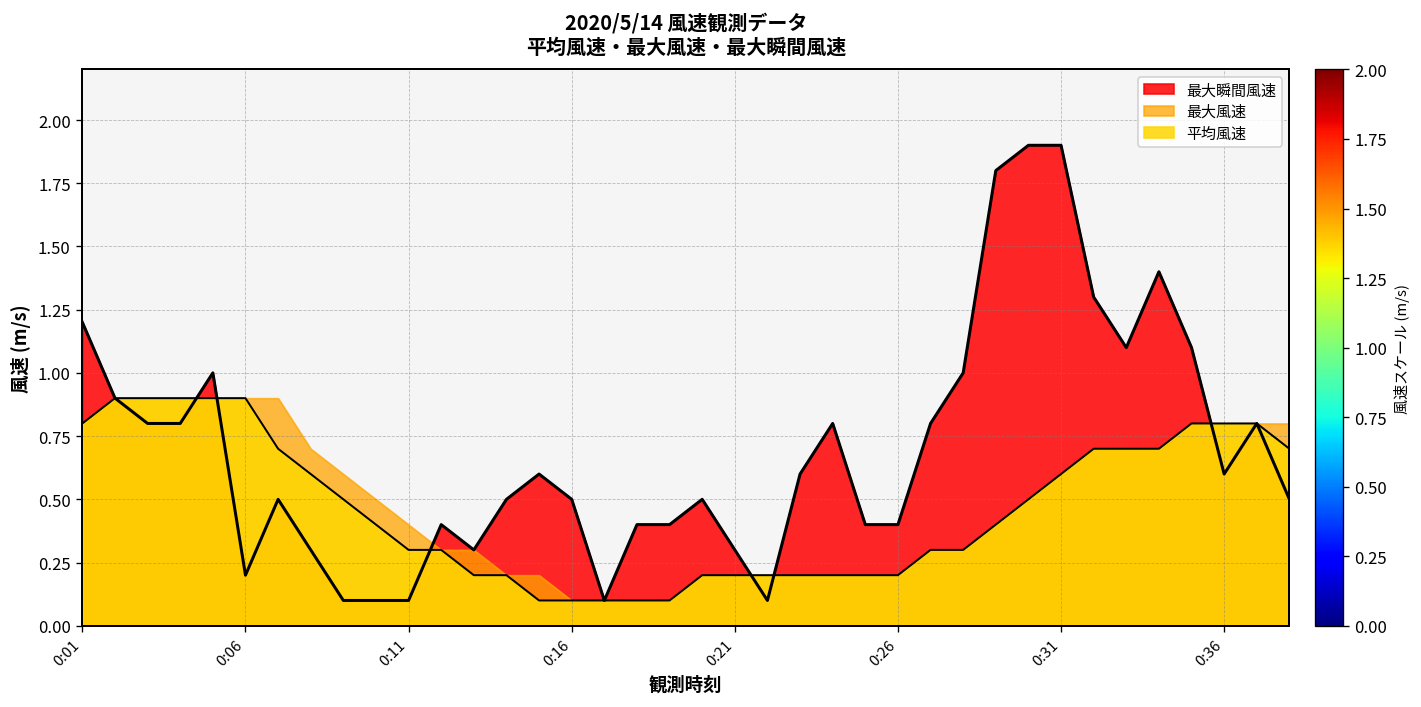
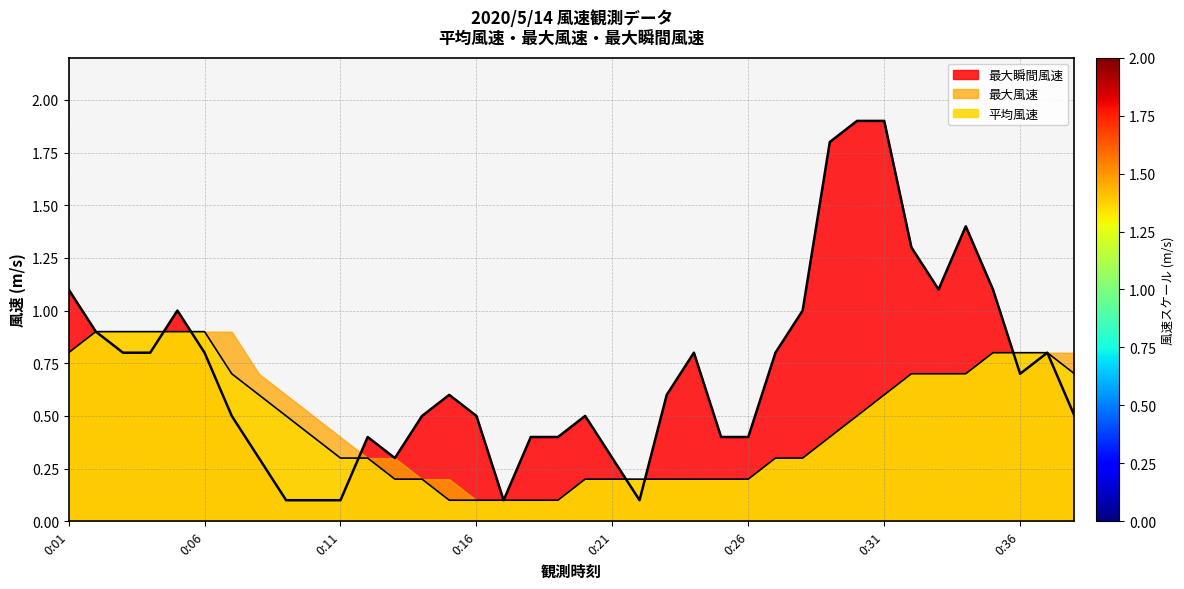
最大瞬間風速, 0:01: 1.2 -> 1.1
最大瞬間風速, 0:06: 0.2 -> 0.8
最大瞬間風速, 0:36: 0.6 -> 0.7
